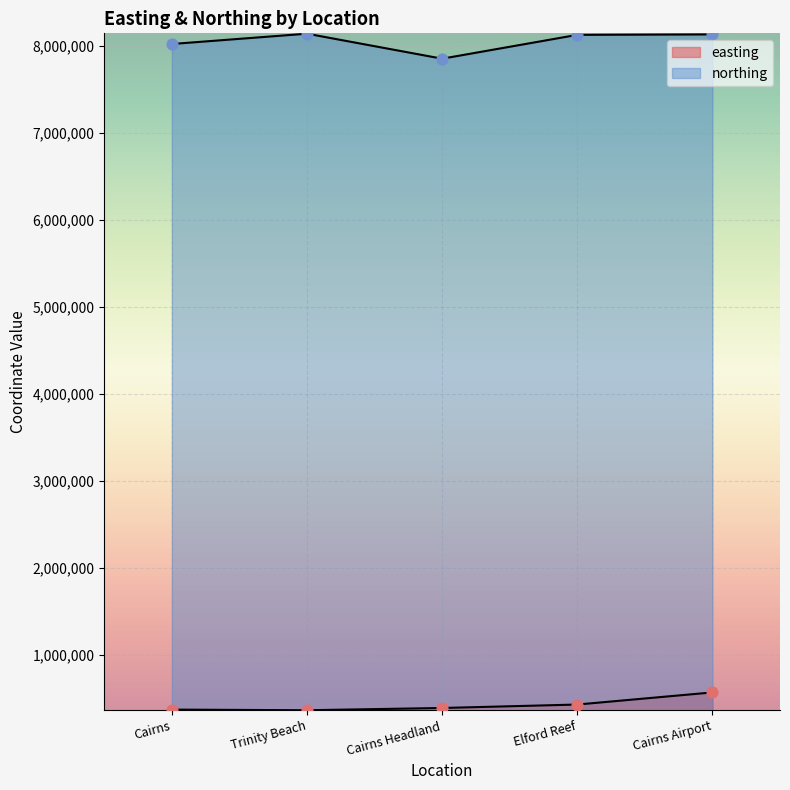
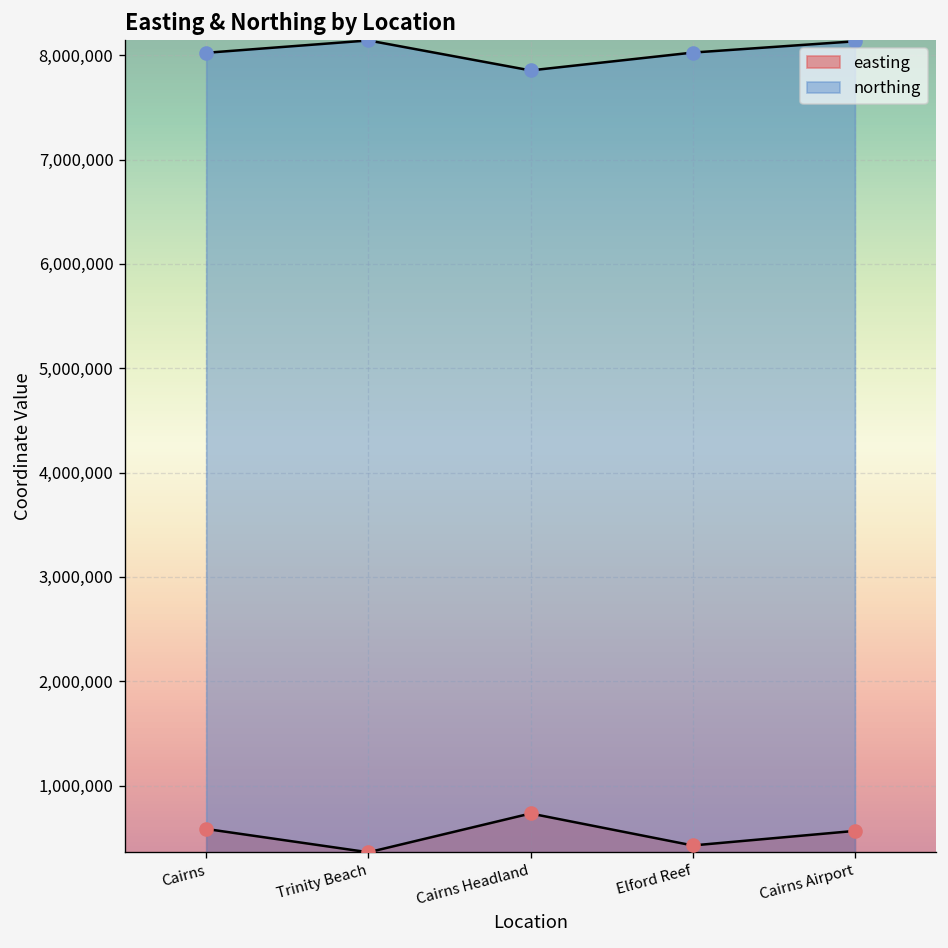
easting, Cairns: 400,000 -> 600,000
easting, Cairns Headland: 400,000 -> 700,000
northing, Elford Reef: 8,100,000 -> 8,000,000
